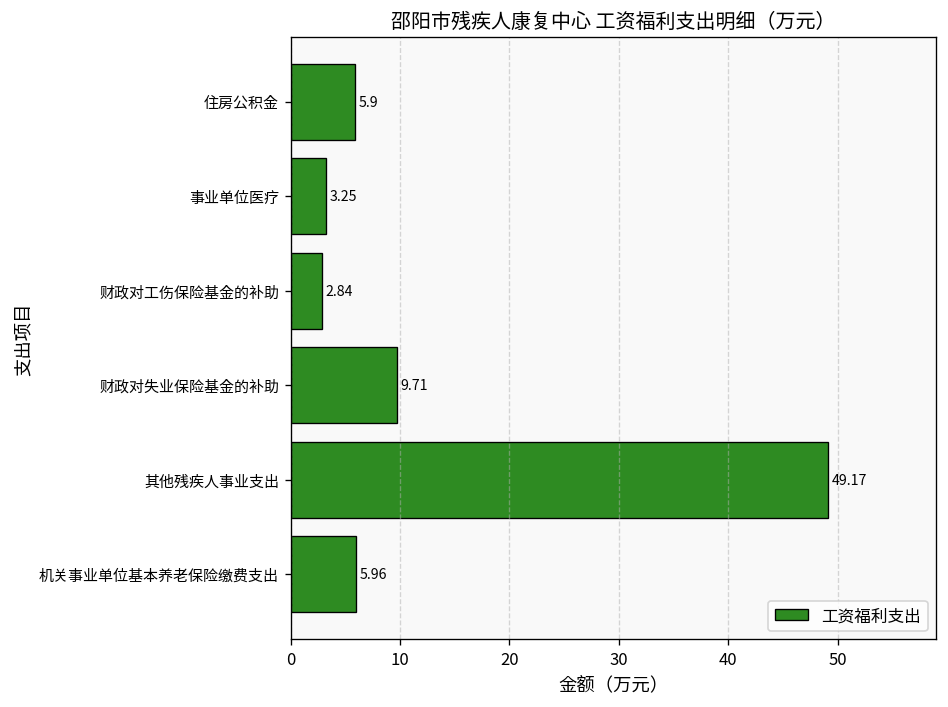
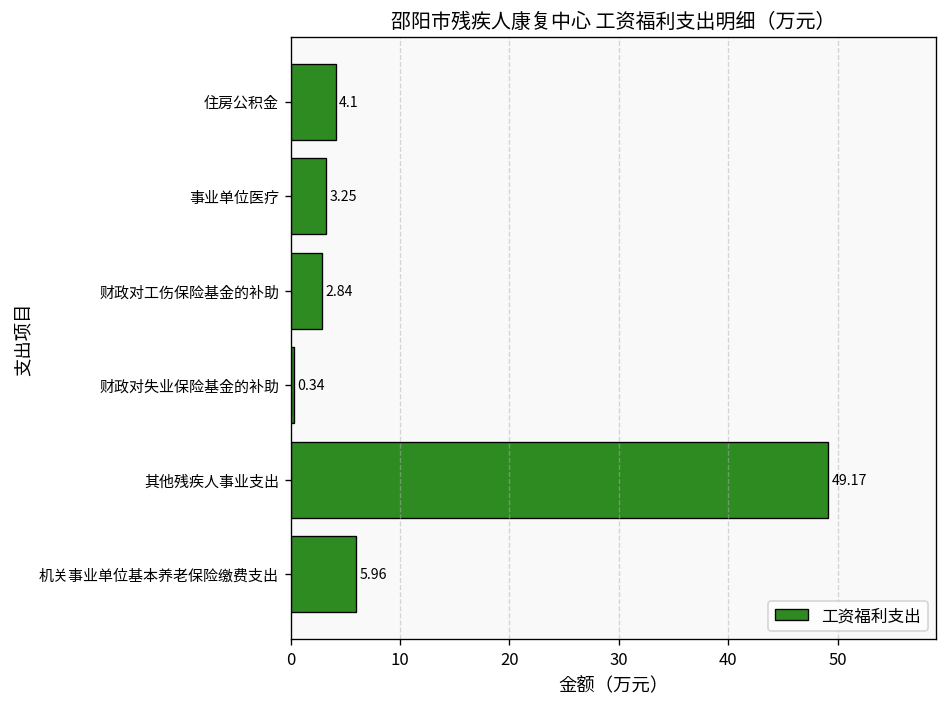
住房公积金: 5.9 -> 4.1
财政对失业保险基金的补助: 9.71 -> 0.34
